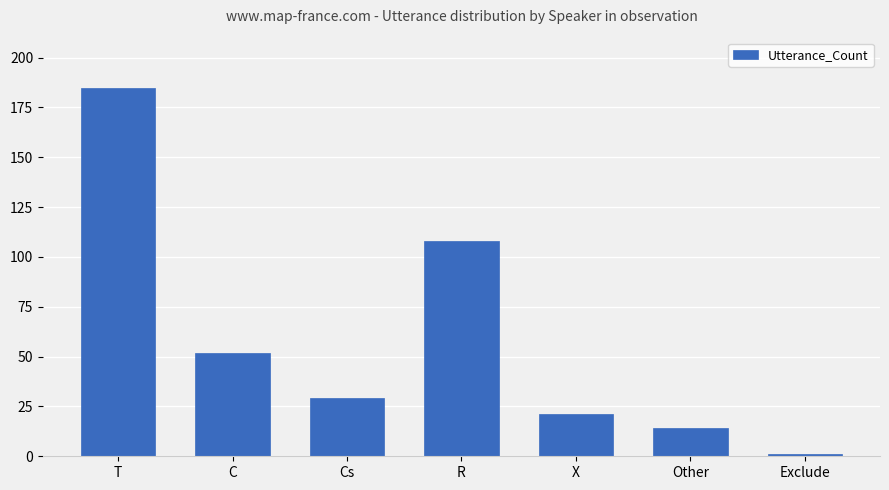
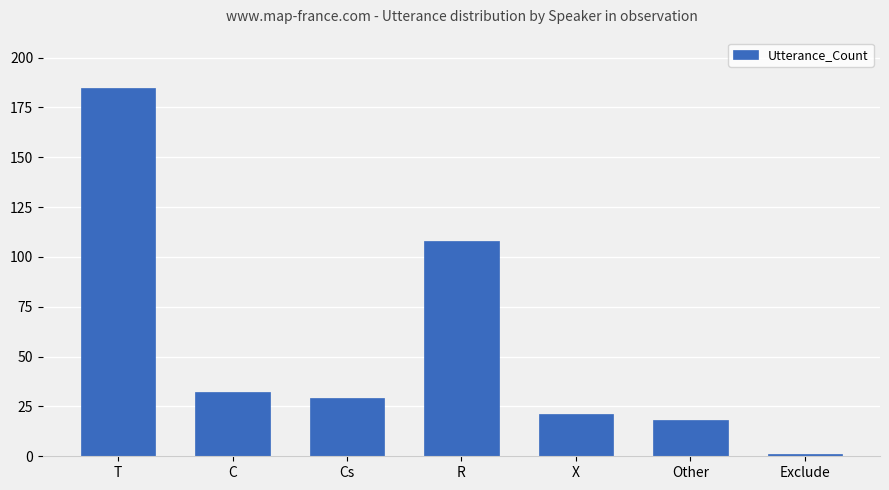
C: 52 -> 32
Other: 14 -> 18
